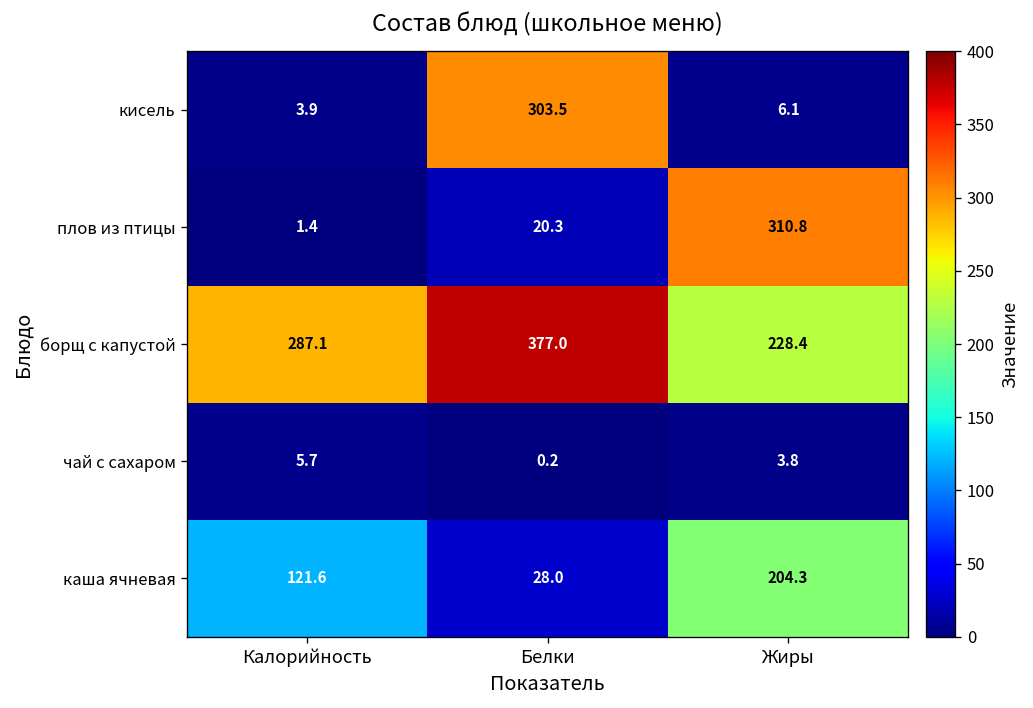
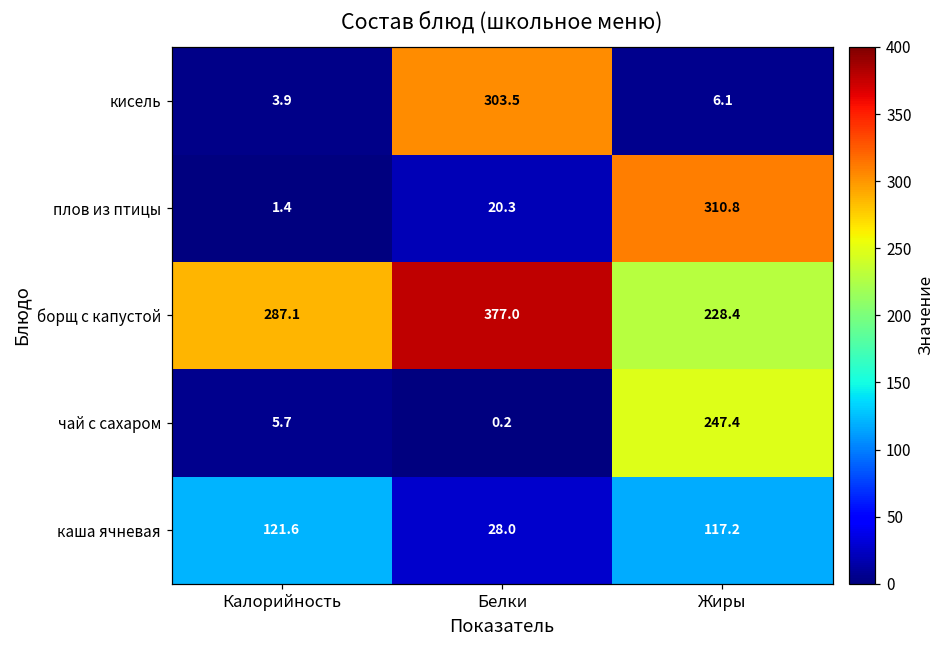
чай с сахаром, Жиры: 3.8 -> 247.4
каша ячневая, Жиры: 204.3 -> 117.2
